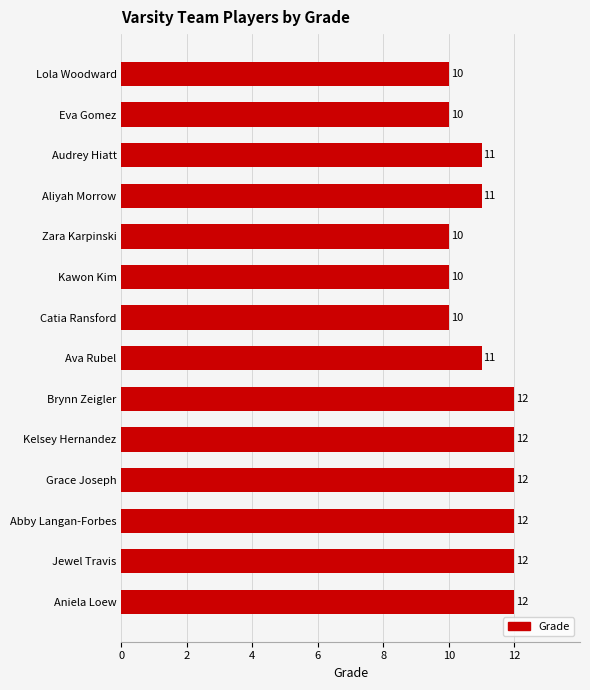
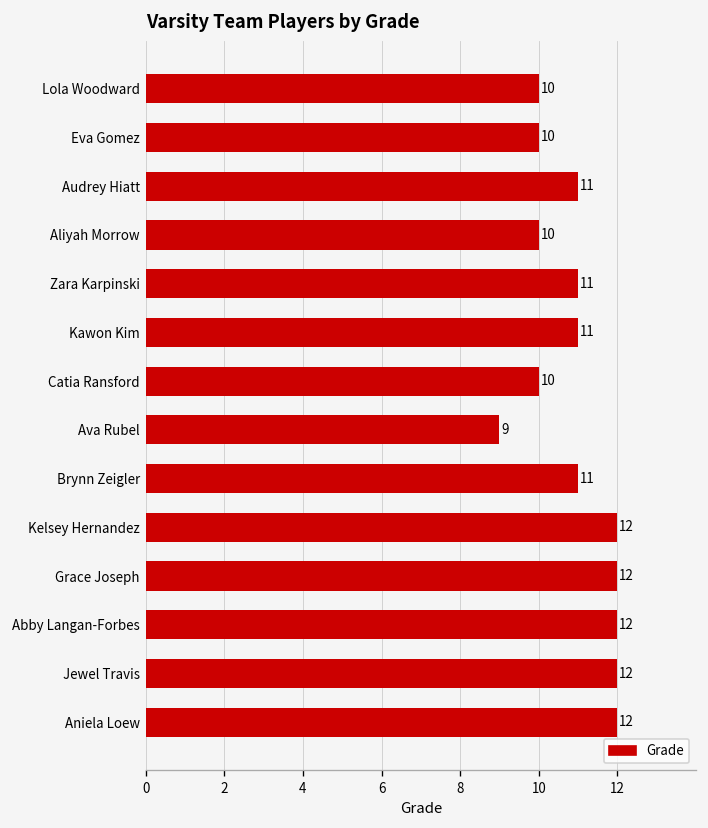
Aliyah Morrow: 11 -> 10
Zara Karpinski: 10 -> 11
Kawon Kim: 10 -> 11
Ava Rubel: 11 -> 9
Brynn Zeigler: 12 -> 11
